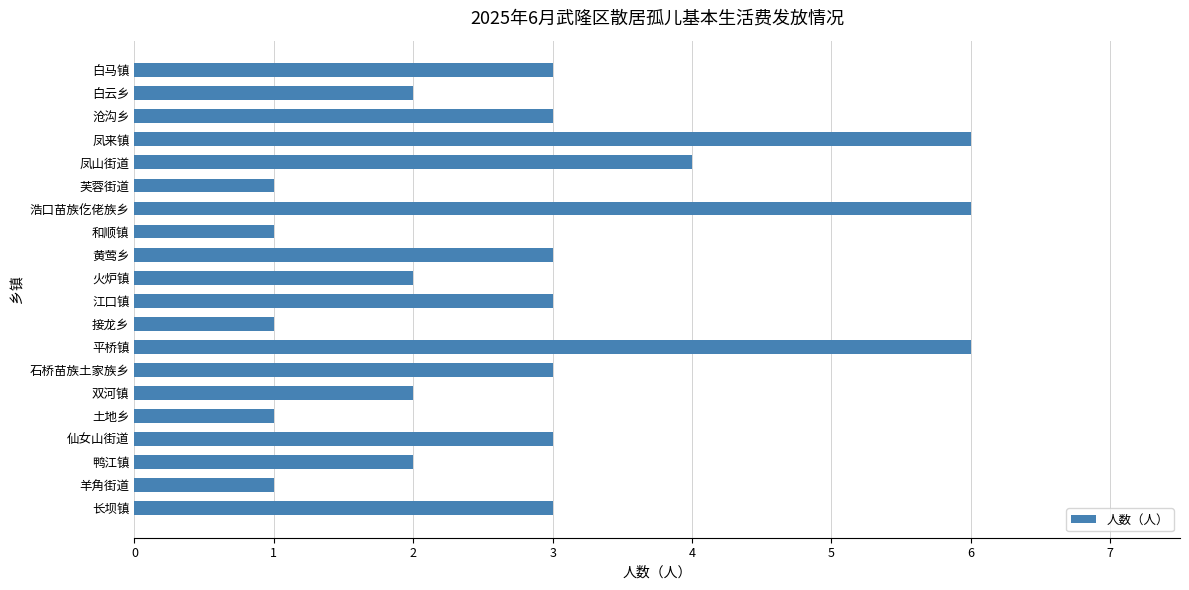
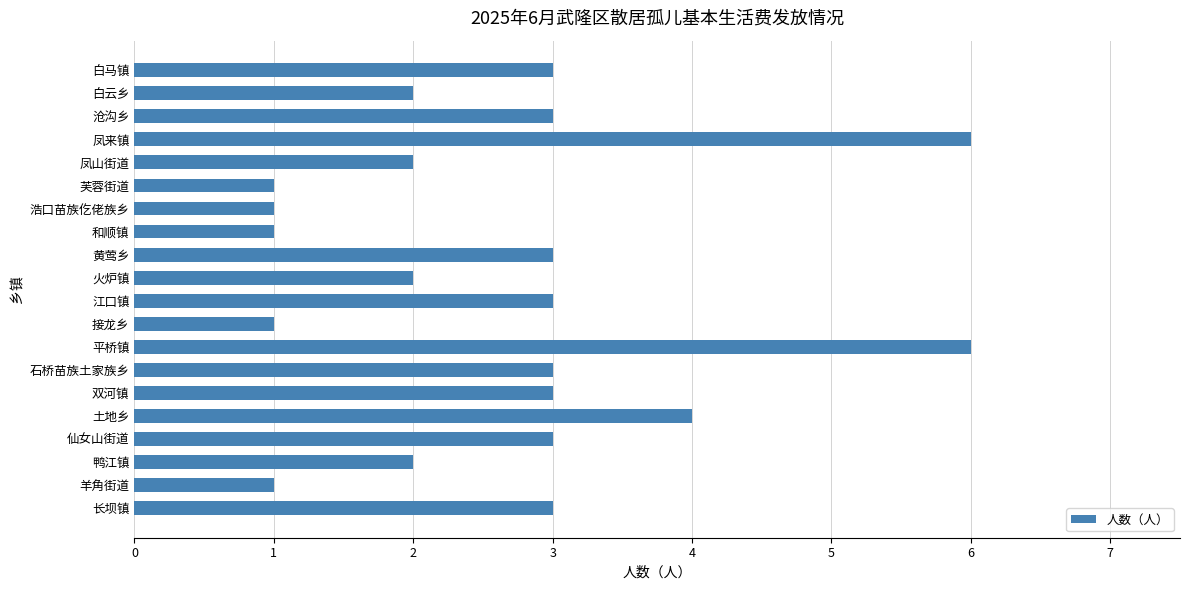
凤山街道: 4 -> 2
浩口苗族仡佬族乡: 6 -> 1
双河镇: 2 -> 3
土地乡: 1 -> 4
